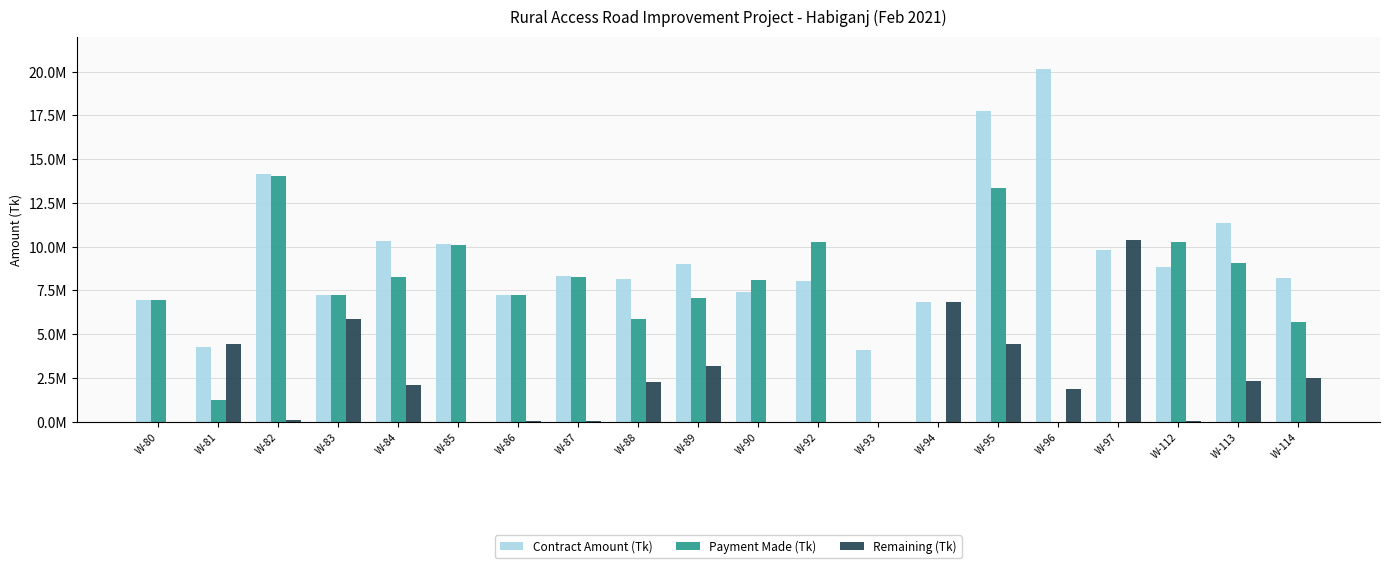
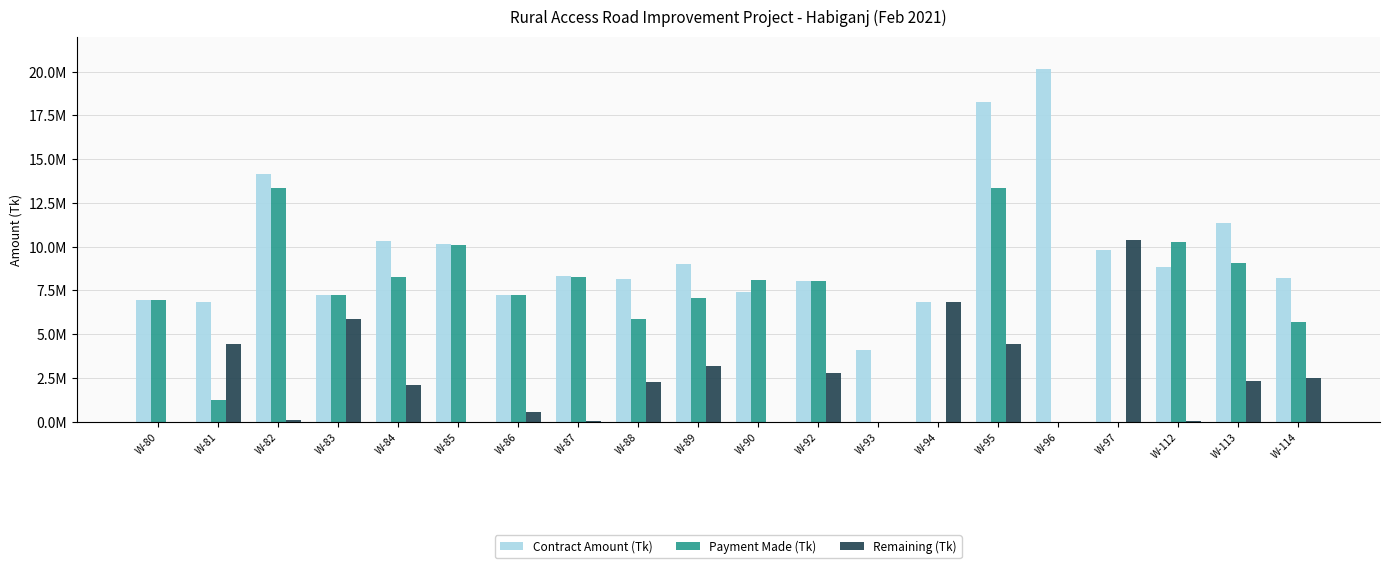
Contract Amount (Tk), W-81: 4300000 -> 6800000
Payment Made (Tk), W-82: 14100000 -> 13300000
Remaining (Tk), W-86: 0 -> 500000
Payment Made (Tk), W-92: 10300000 -> 8000000
Remaining (Tk), W-92: 0 -> 2800000
Contract Amount (Tk), W-95: 17700000 -> 18300000
Remaining (Tk), W-96: 1800000 -> 0
